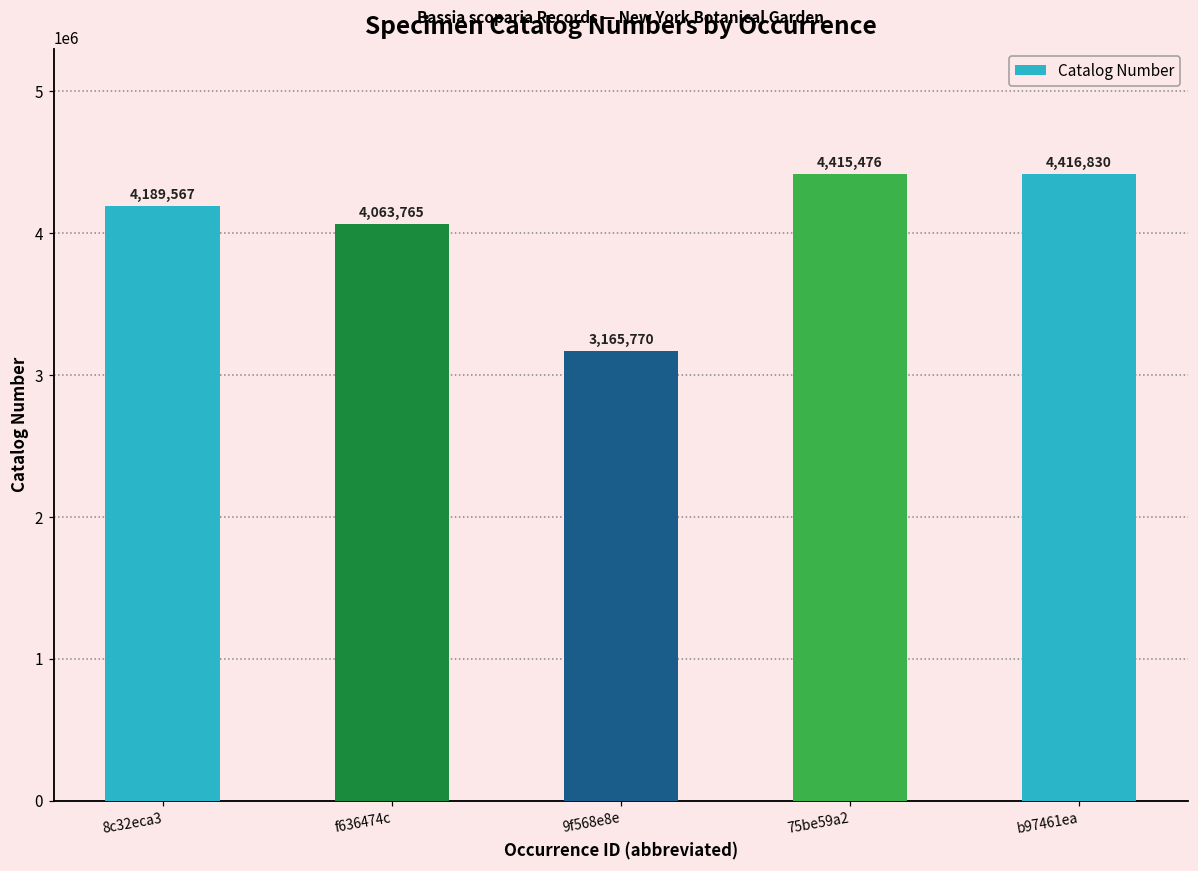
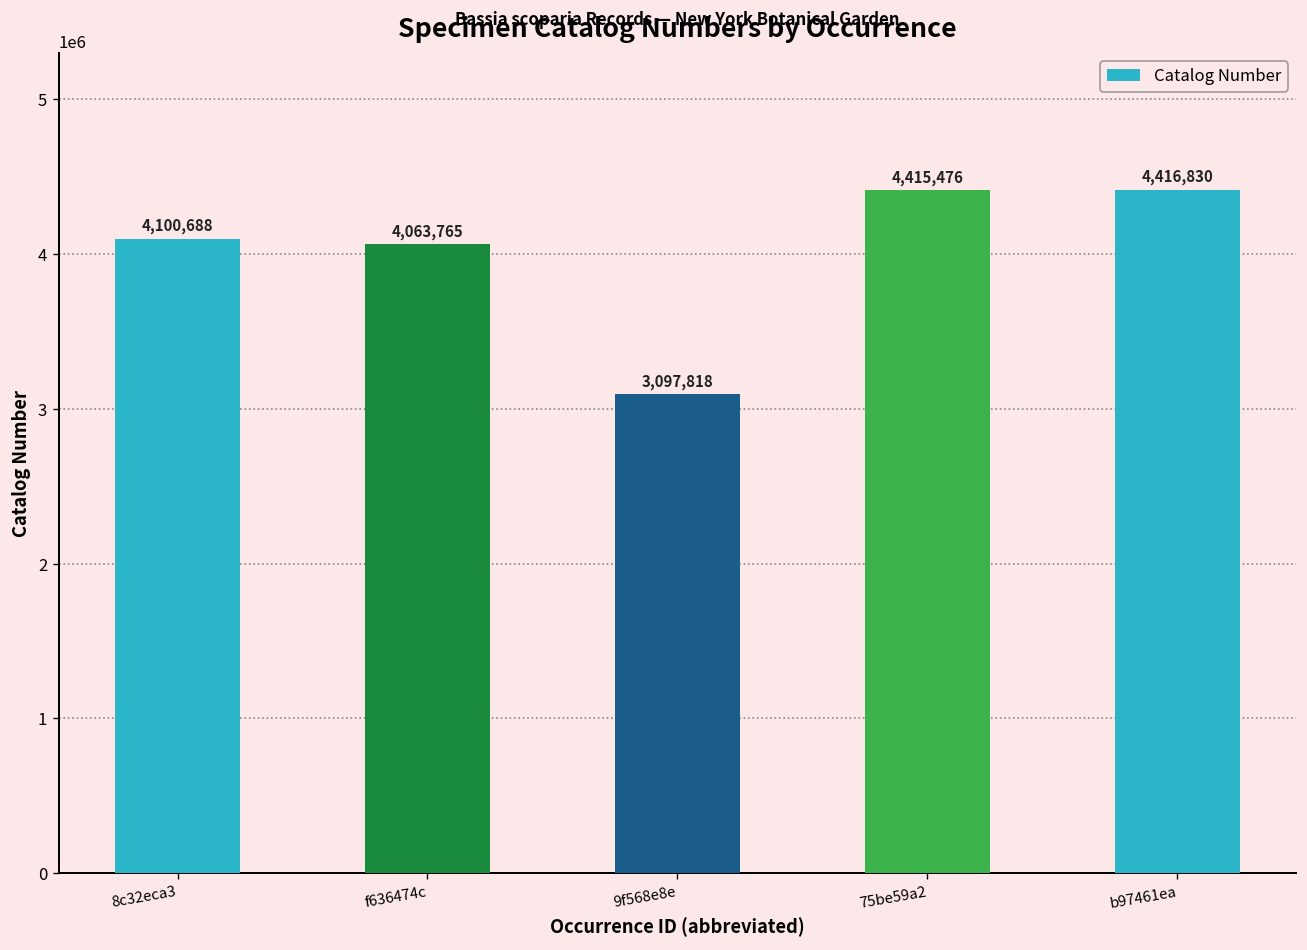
8c32eca3: 4,189,567 -> 4,100,688
9f568e8e: 3,165,770 -> 3,097,818
